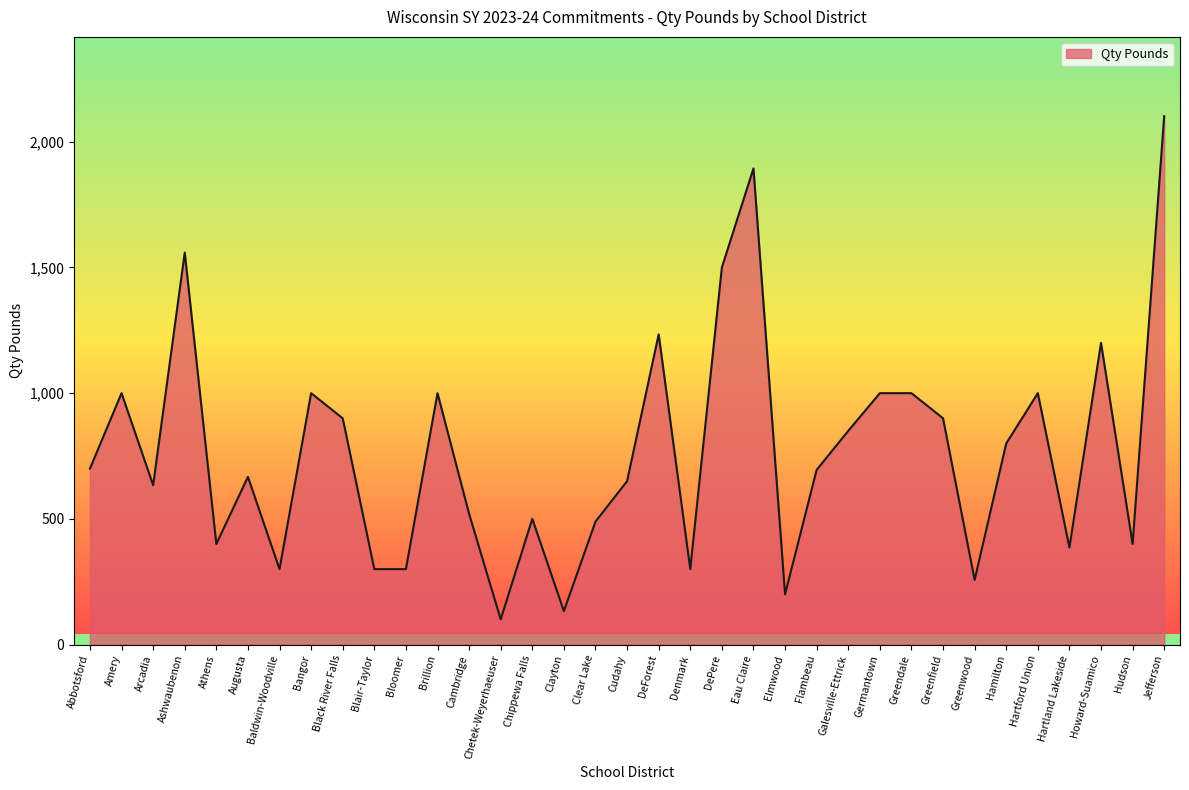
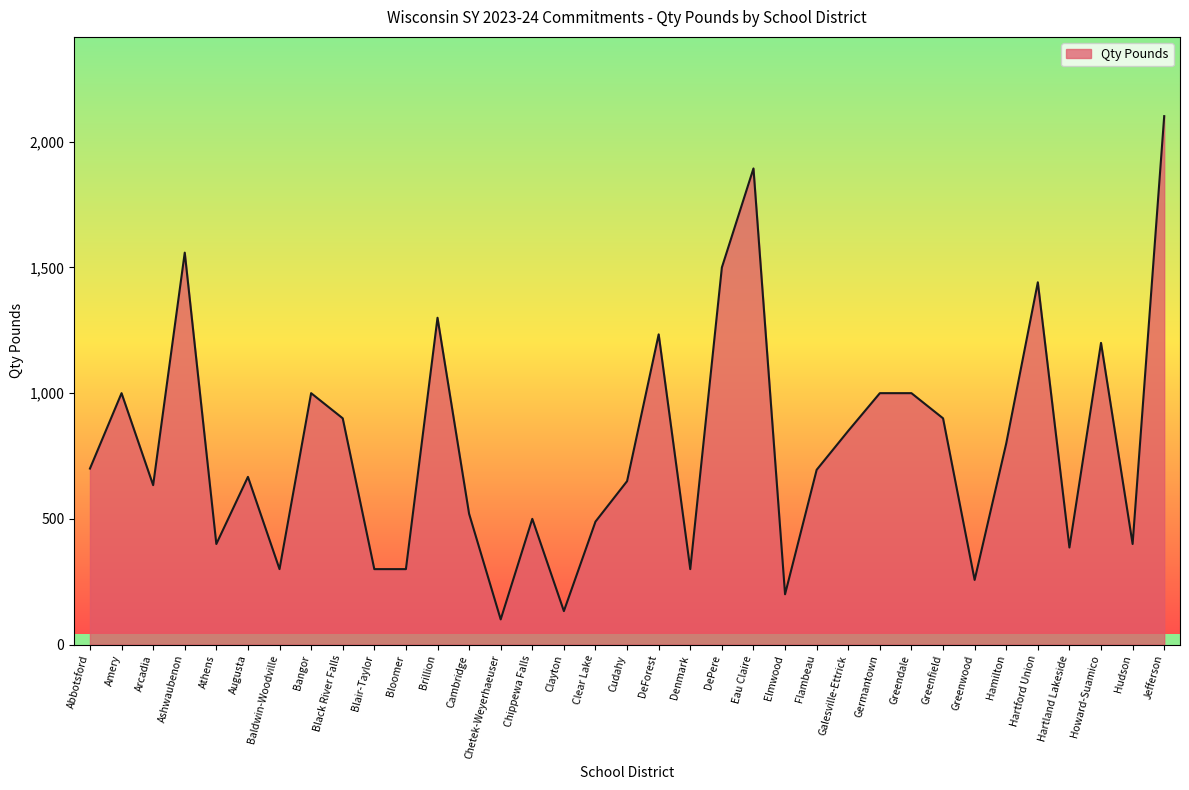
Brillion: 1,000 -> 1,300
Hartford Union: 1,000 -> 1,440
